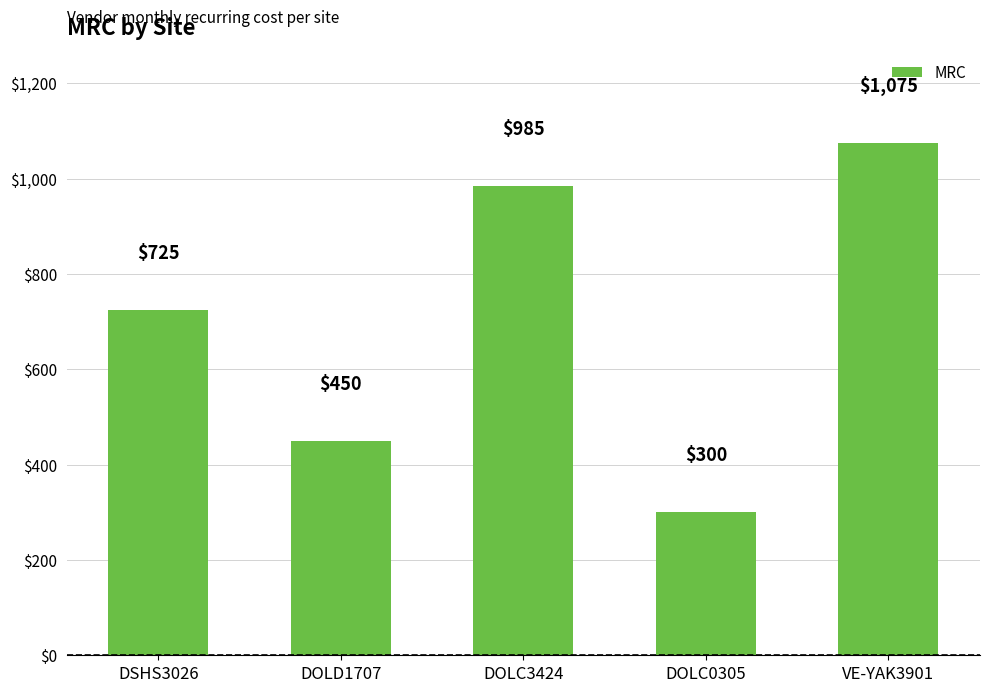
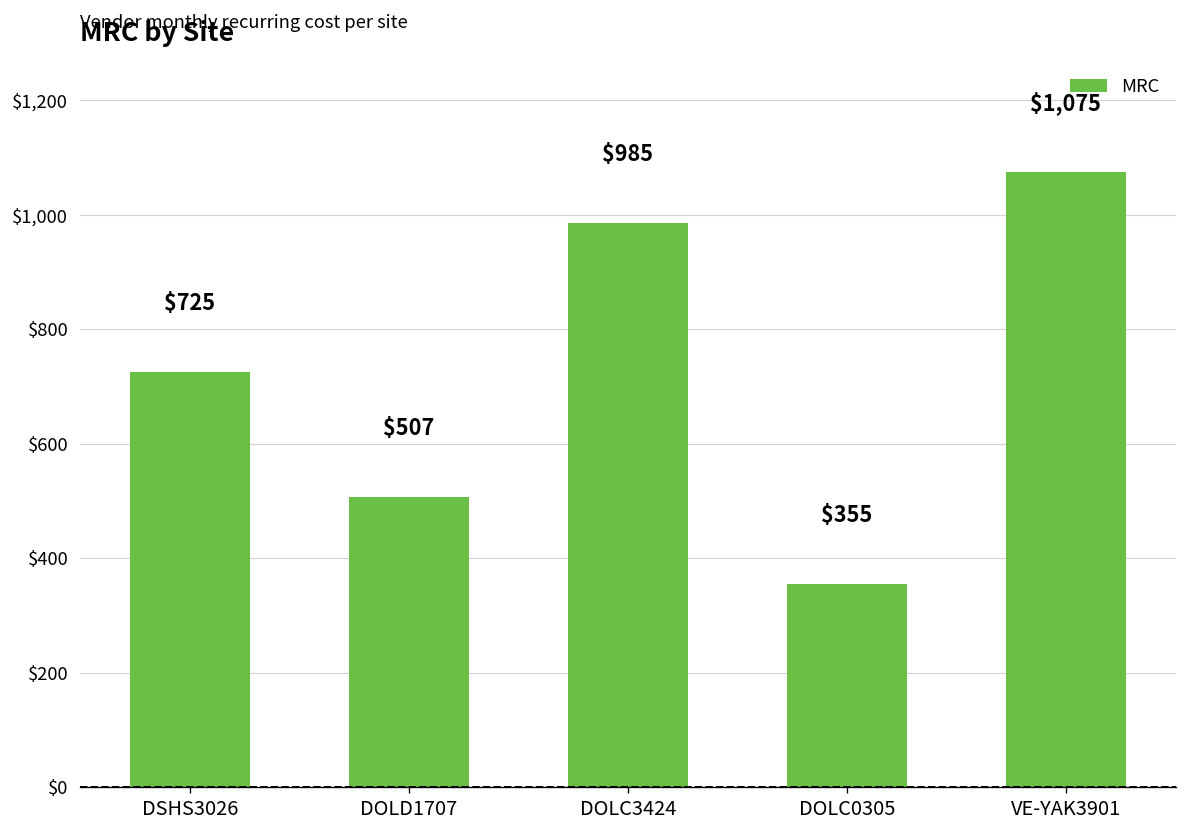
DOLD1707: $450 -> $507
DOLC0305: $300 -> $355
